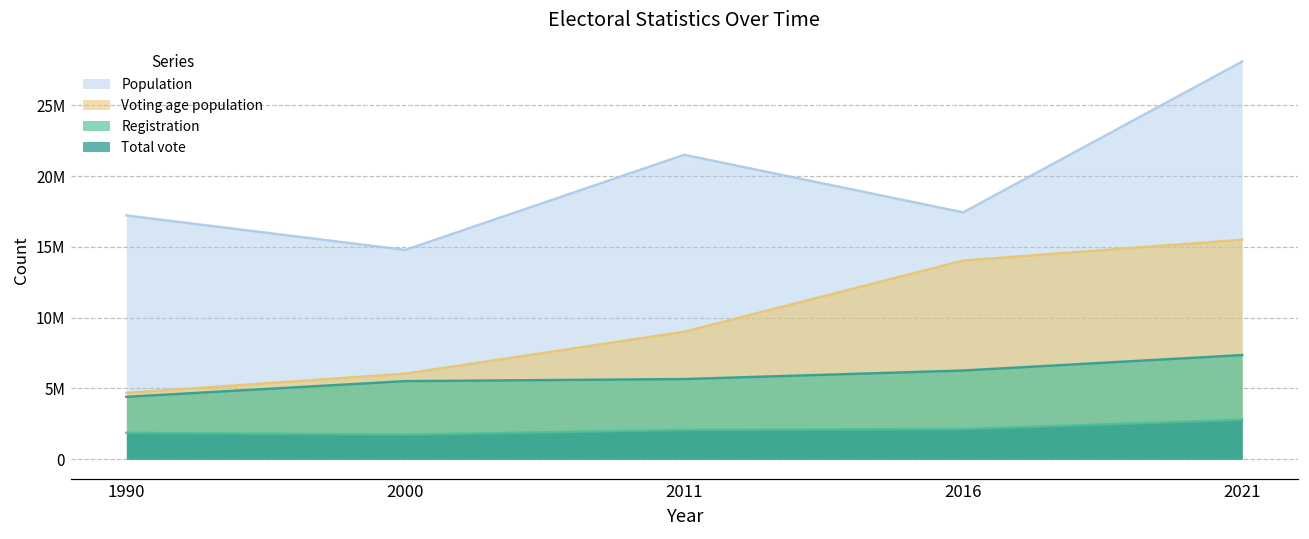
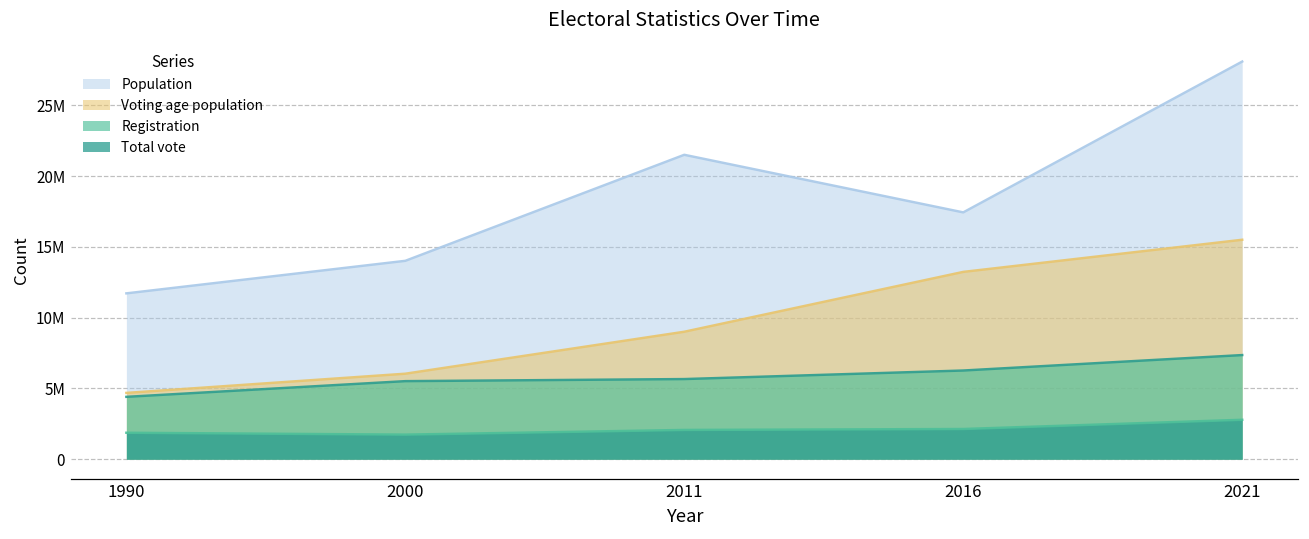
Population, 1990: 17200000 -> 11700000
Population, 2000: 14800000 -> 14000000
Voting age population, 2016: 14000000 -> 13200000
